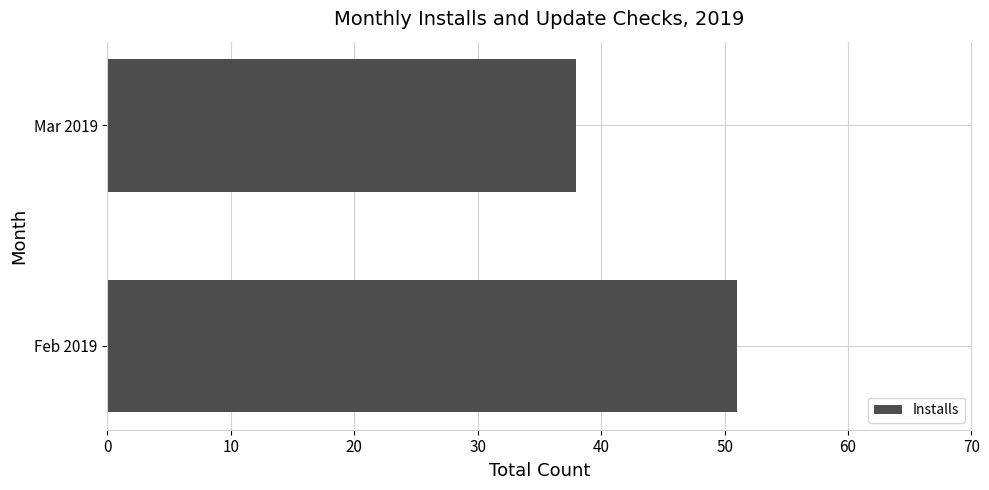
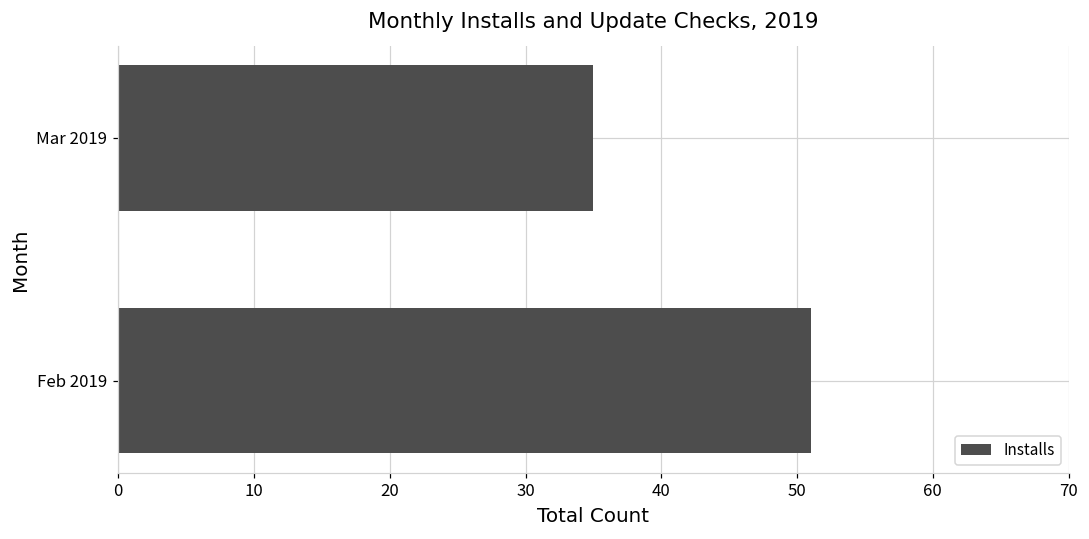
Mar 2019: 38 -> 35
